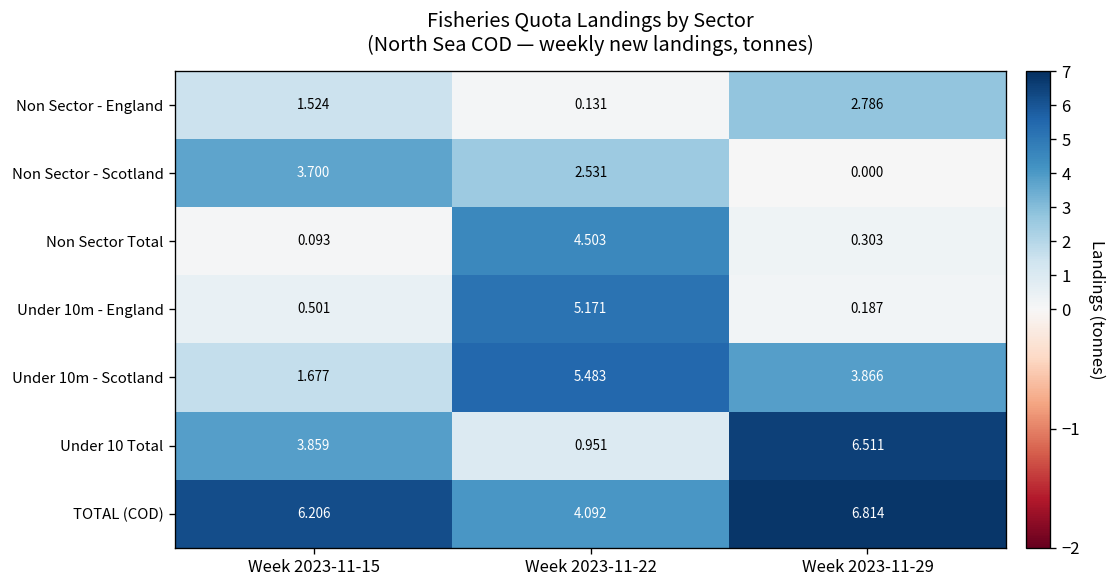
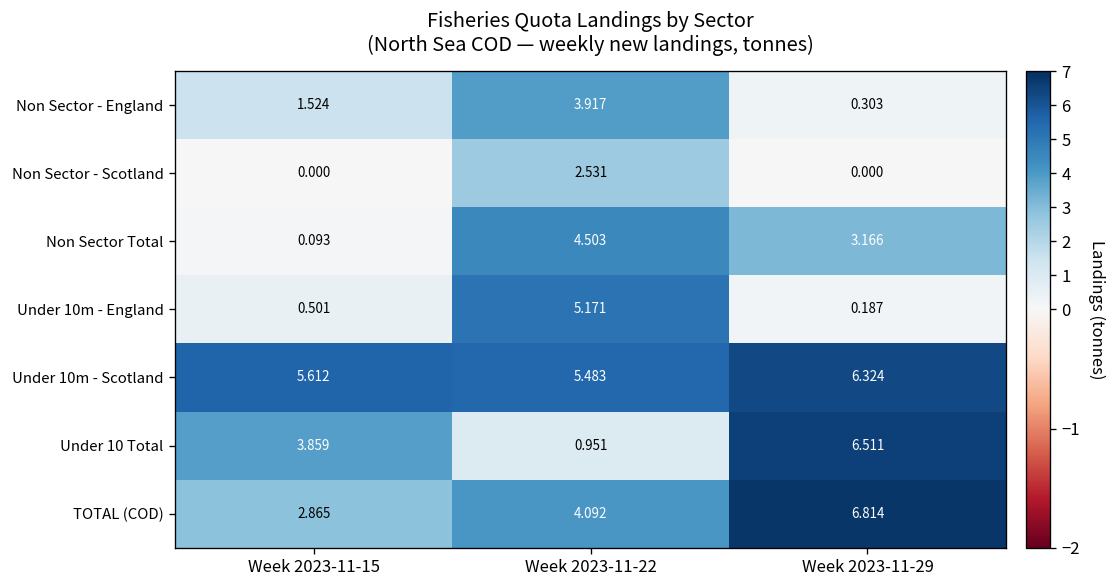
Non Sector - England, Week 2023-11-22: 0.131 -> 3.917
Non Sector - England, Week 2023-11-29: 2.786 -> 0.303
Non Sector - Scotland, Week 2023-11-15: 3.700 -> 0.000
Non Sector Total, Week 2023-11-29: 0.303 -> 3.166
Under 10m - Scotland, Week 2023-11-15: 1.677 -> 5.612
Under 10m - Scotland, Week 2023-11-29: 3.866 -> 6.324
TOTAL (COD), Week 2023-11-15: 6.206 -> 2.865
